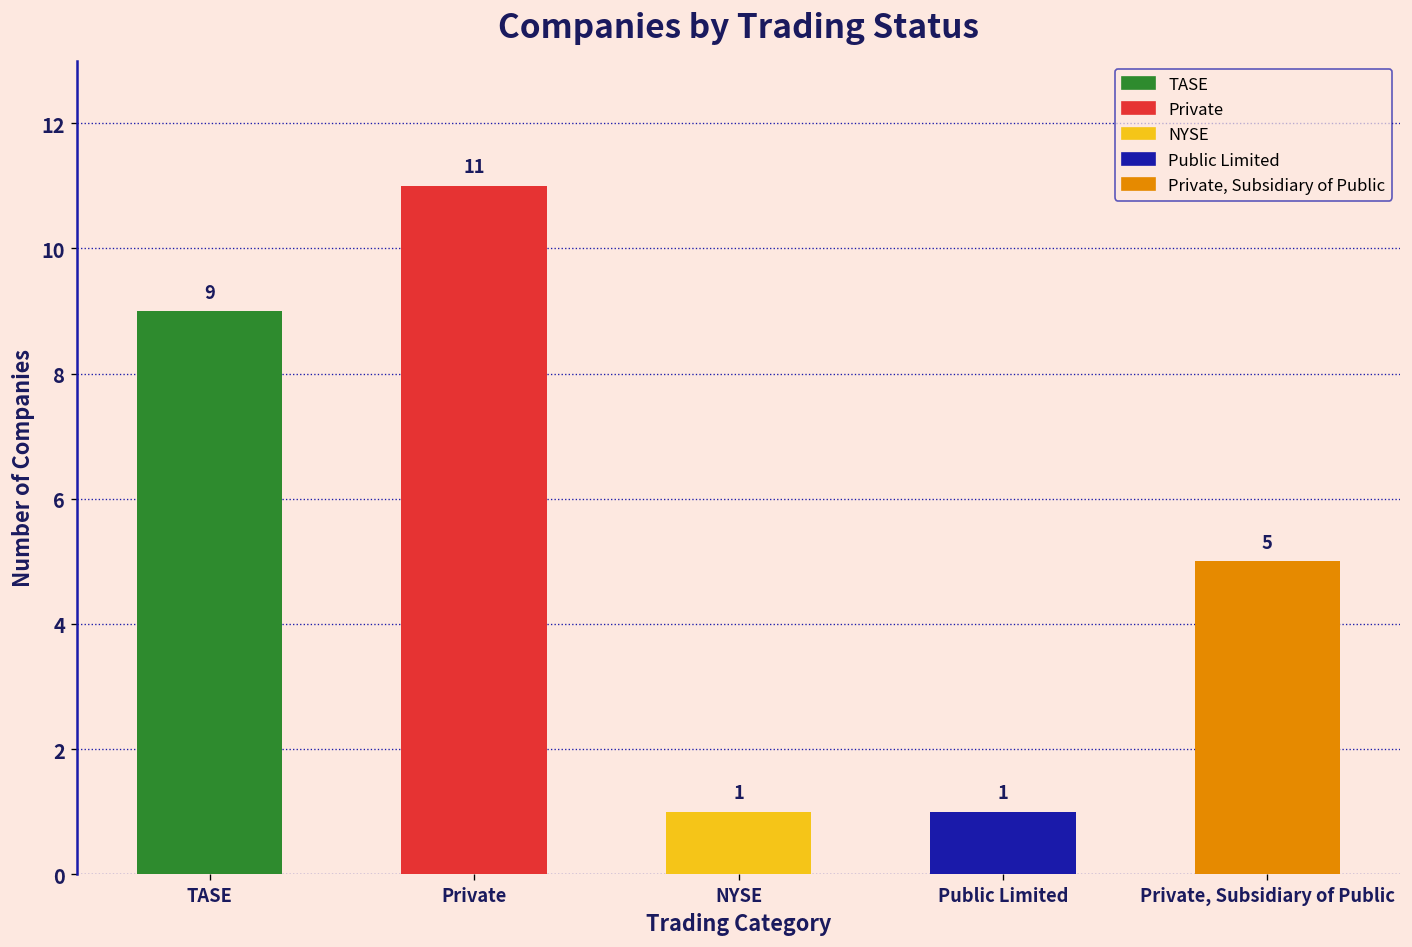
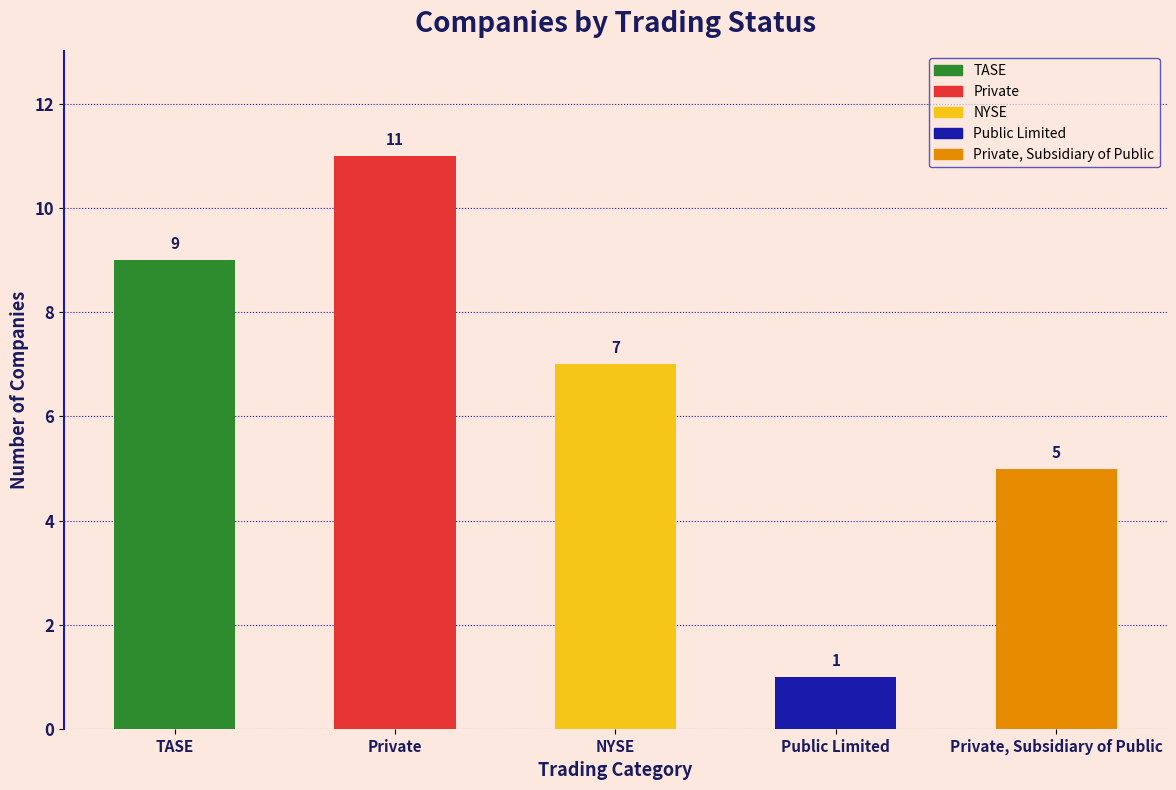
NYSE: 1 -> 7
